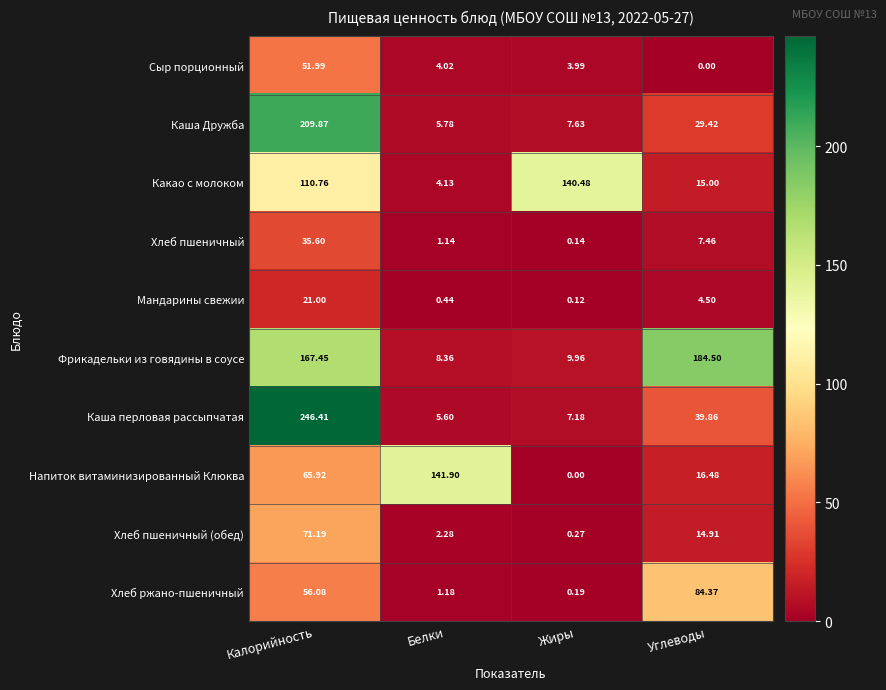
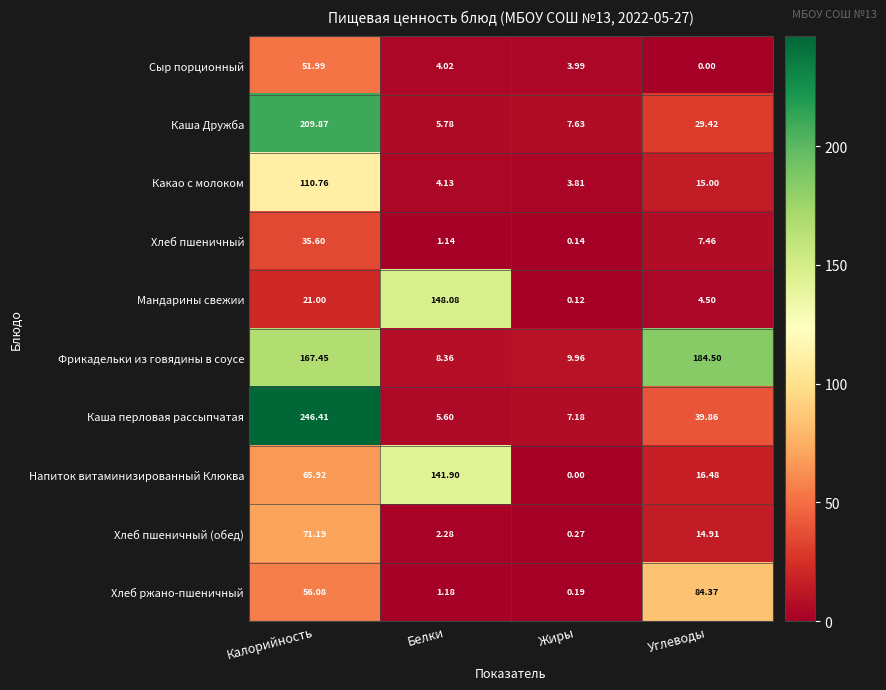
Какао с молоком, Жиры: 140.48 -> 3.81
Мандарины свежии, Белки: 0.44 -> 148.08
